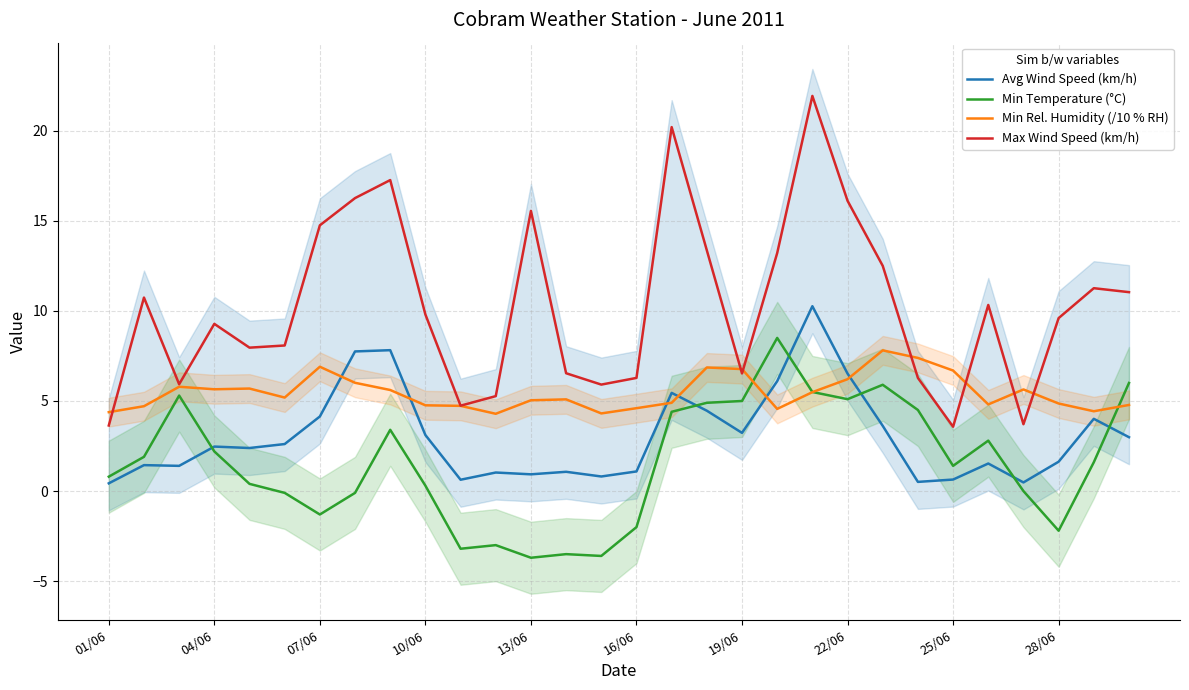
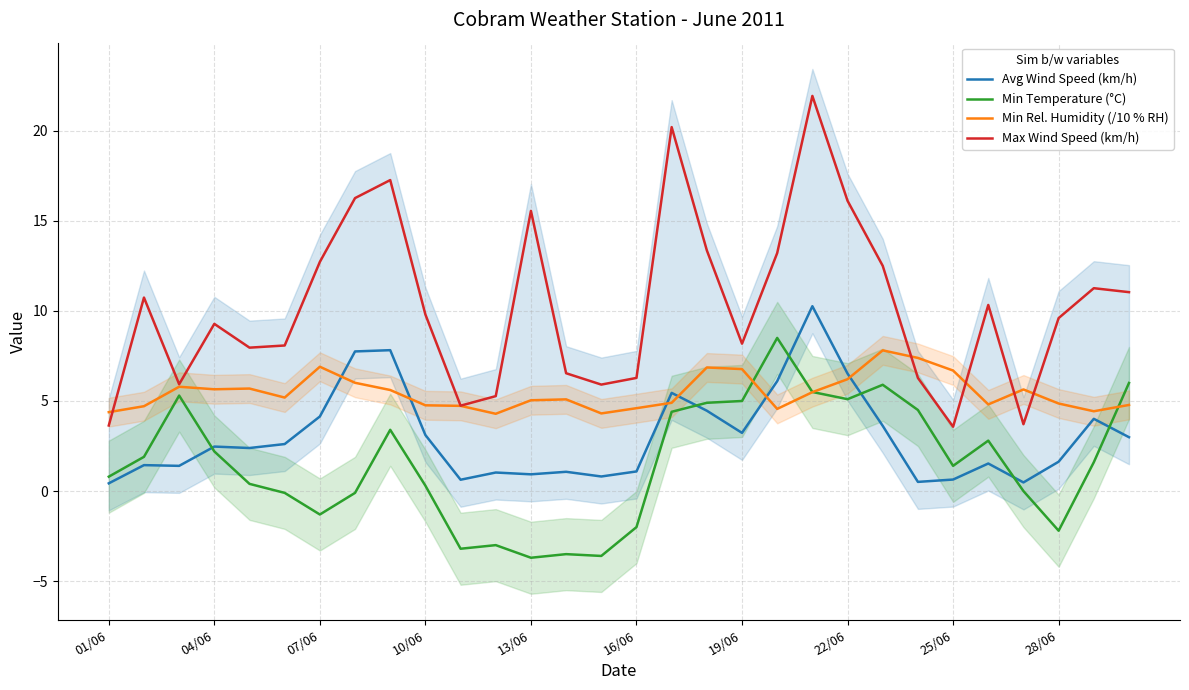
Max Wind Speed (km/h), 07/06: 14.8 -> 12.7
Max Wind Speed (km/h), 19/06: 6.5 -> 8.2
